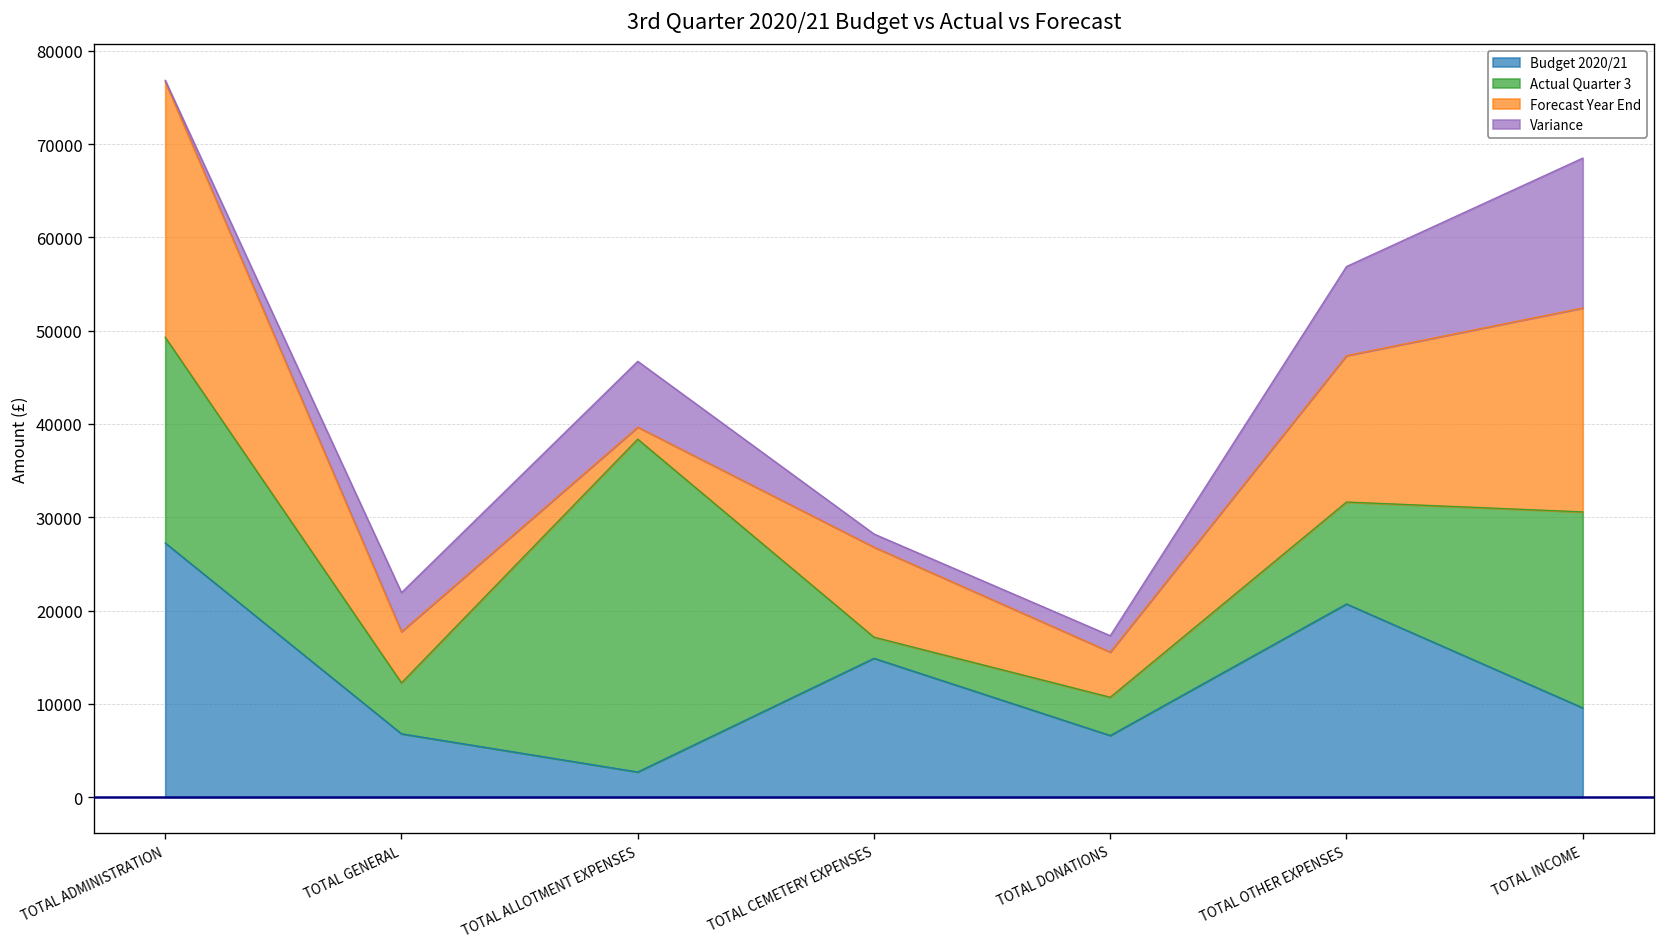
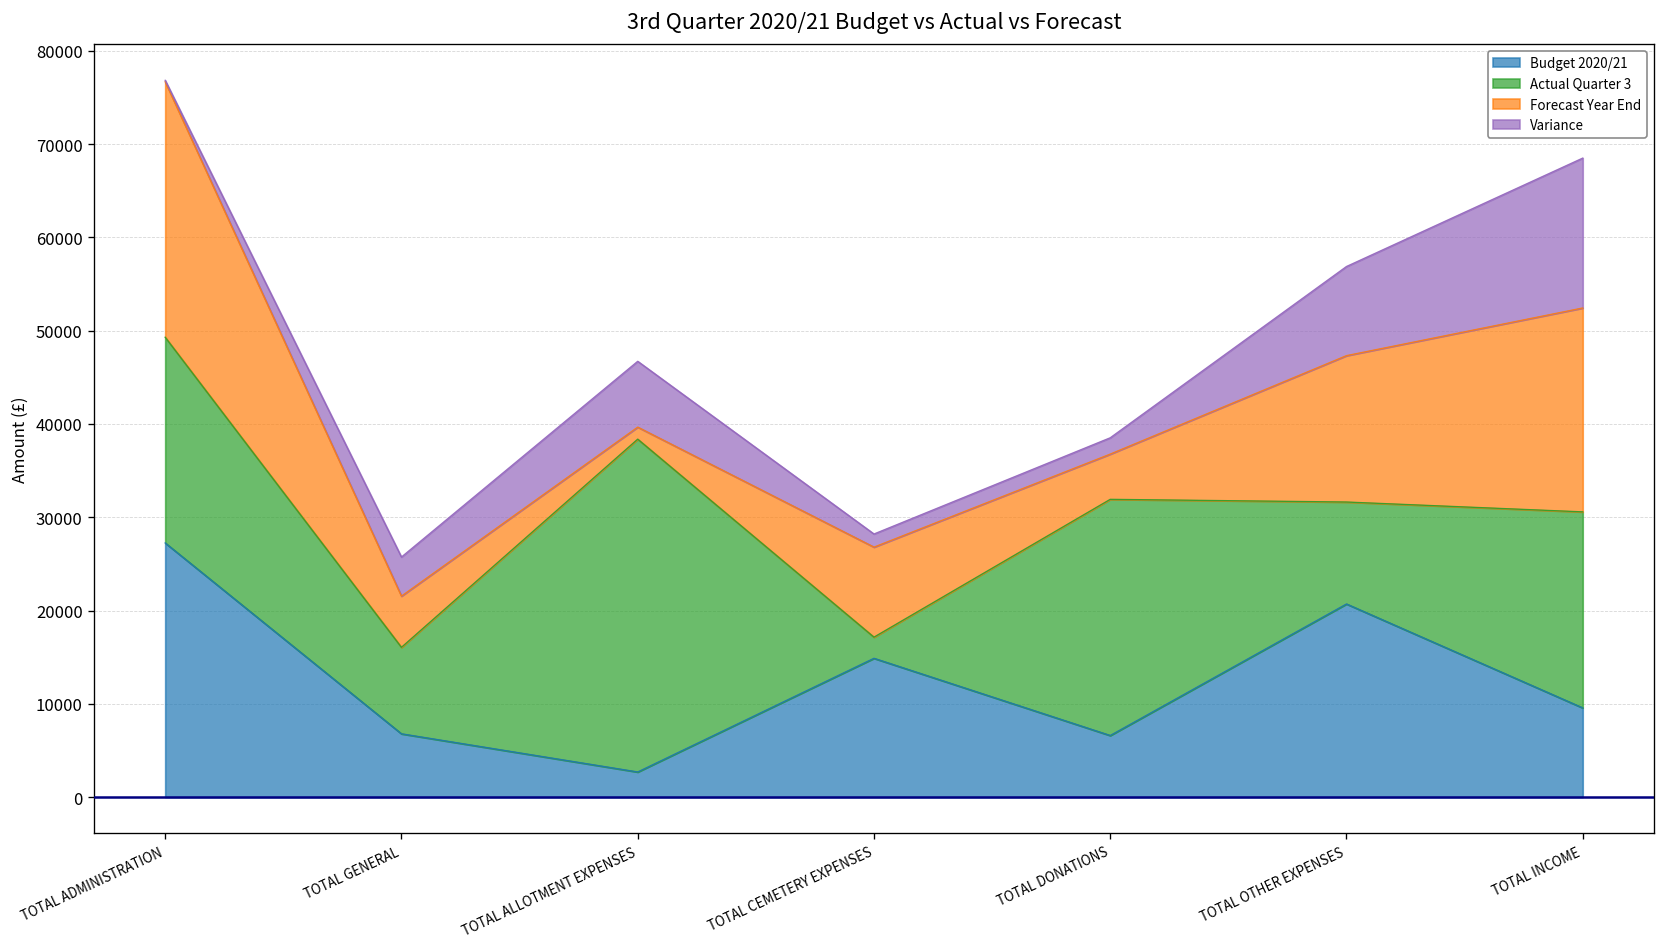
Actual Quarter 3, TOTAL GENERAL: 5000 -> 9000
Actual Quarter 3, TOTAL DONATIONS: 4000 -> 25000
